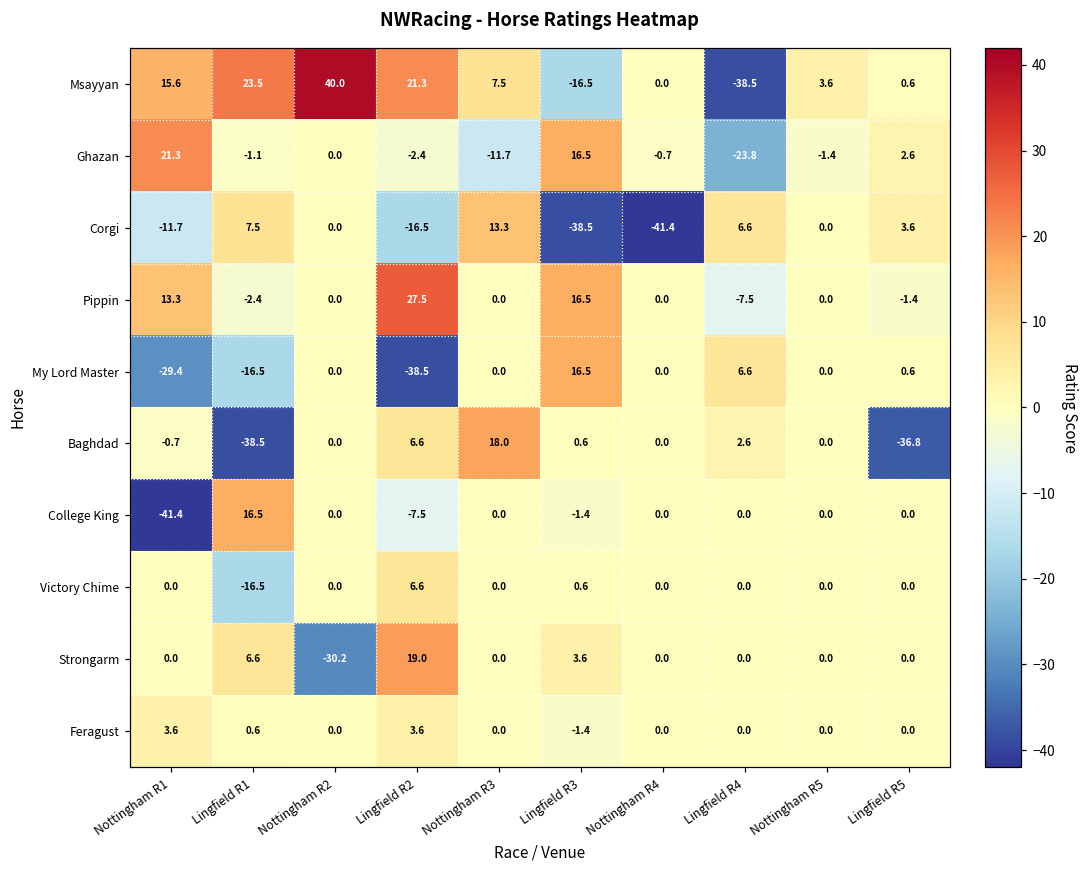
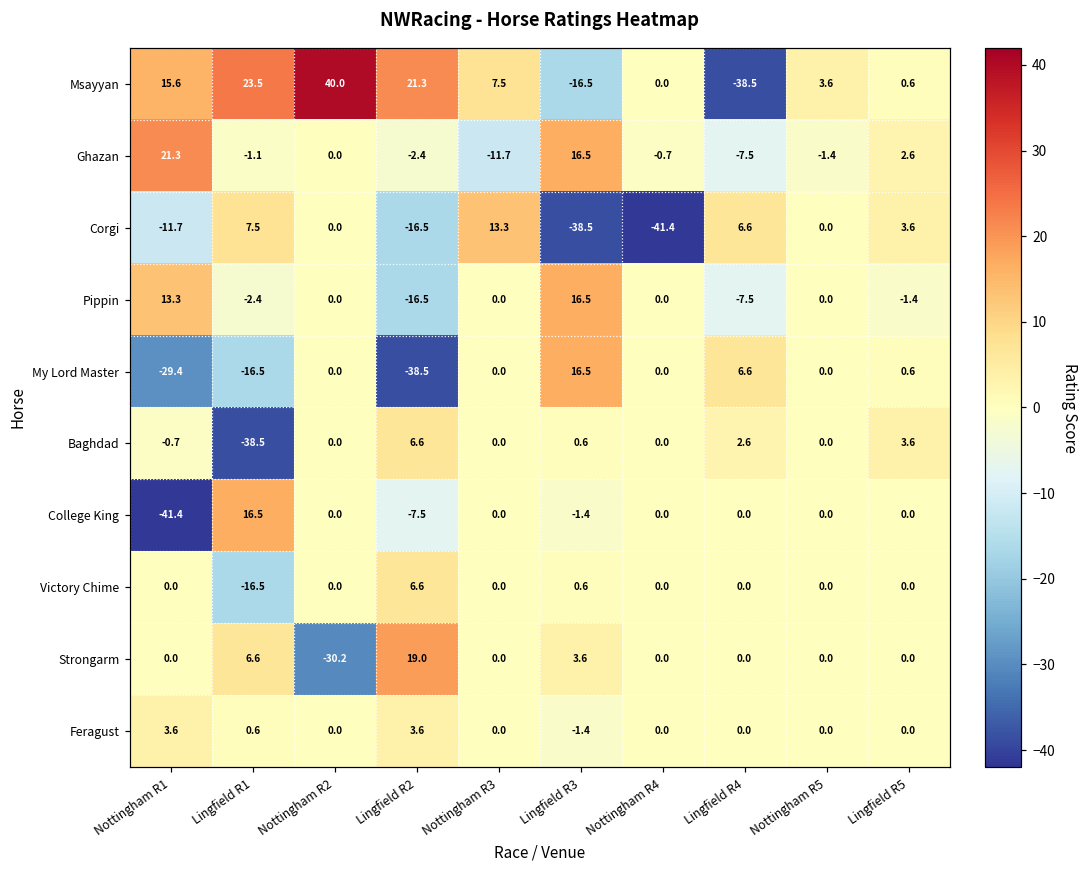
Ghazan, Lingfield R4: -23.8 -> -7.5
Pippin, Lingfield R2: 27.5 -> -16.5
Baghdad, Nottingham R3: 18.0 -> 0.0
Baghdad, Lingfield R5: -36.8 -> 3.6
